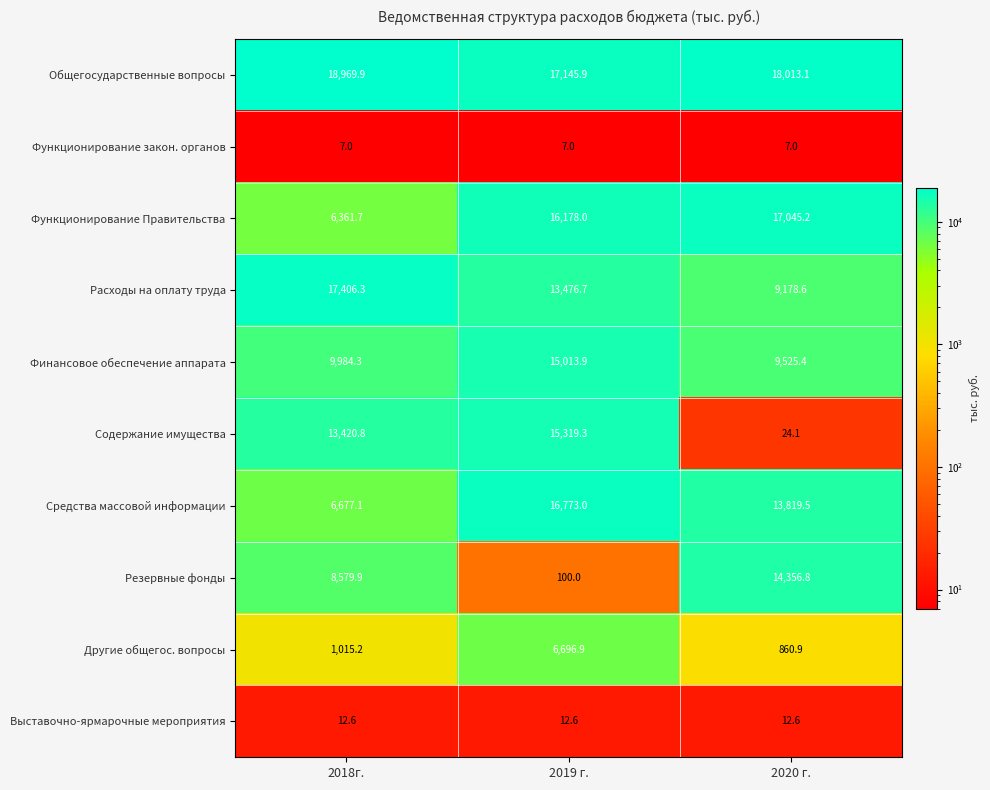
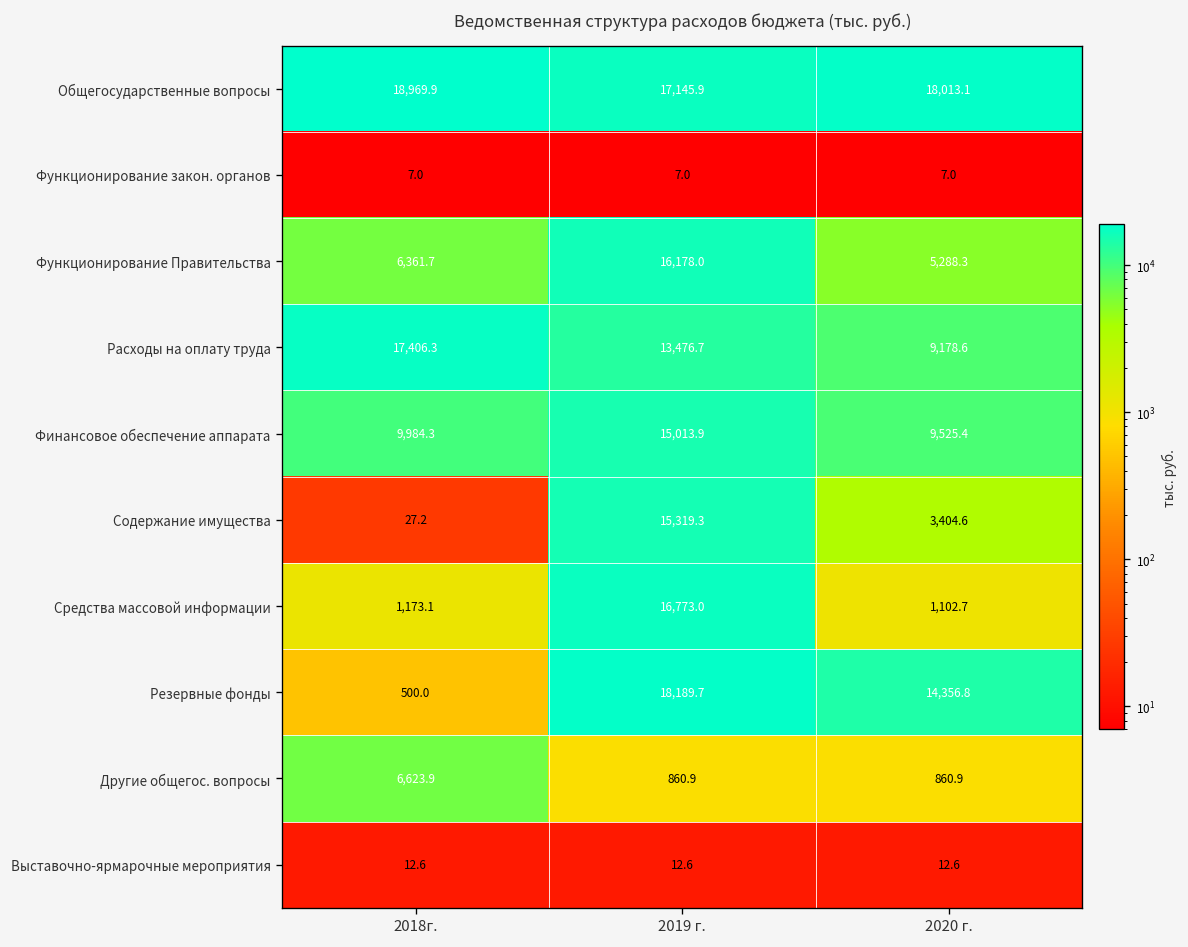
Функционирование Правительства, 2020 г.: 17,045.2 -> 5,288.3
Содержание имущества, 2018г.: 13,420.8 -> 27.2
Содержание имущества, 2020 г.: 24.1 -> 3,404.6
Средства массовой информации, 2018г.: 6,677.1 -> 1,173.1
Средства массовой информации, 2020 г.: 13,819.5 -> 1,102.7
Резервные фонды, 2018г.: 8,579.9 -> 500.0
Резервные фонды, 2019 г.: 100.0 -> 18,189.7
Другие общегос. вопросы, 2018г.: 1,015.2 -> 6,623.9
Другие общегос. вопросы, 2019 г.: 6,696.9 -> 860.9
